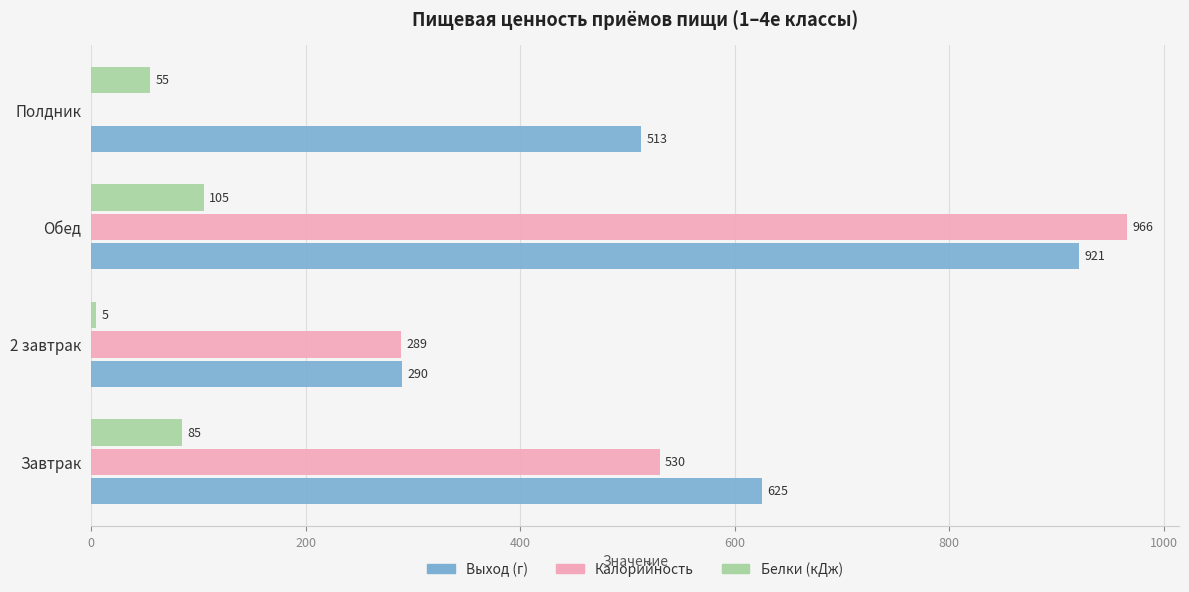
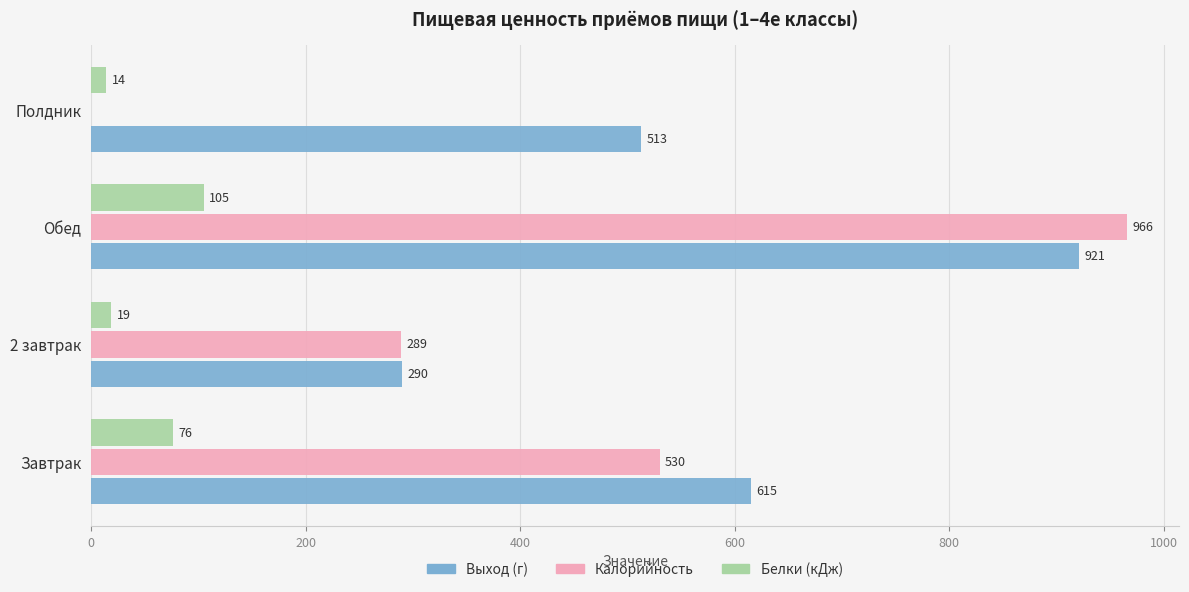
Белки (кДж), Полдник: 55 -> 14
Белки (кДж), 2 завтрак: 5 -> 19
Белки (кДж), Завтрак: 85 -> 76
Выход (г), Завтрак: 625 -> 615
